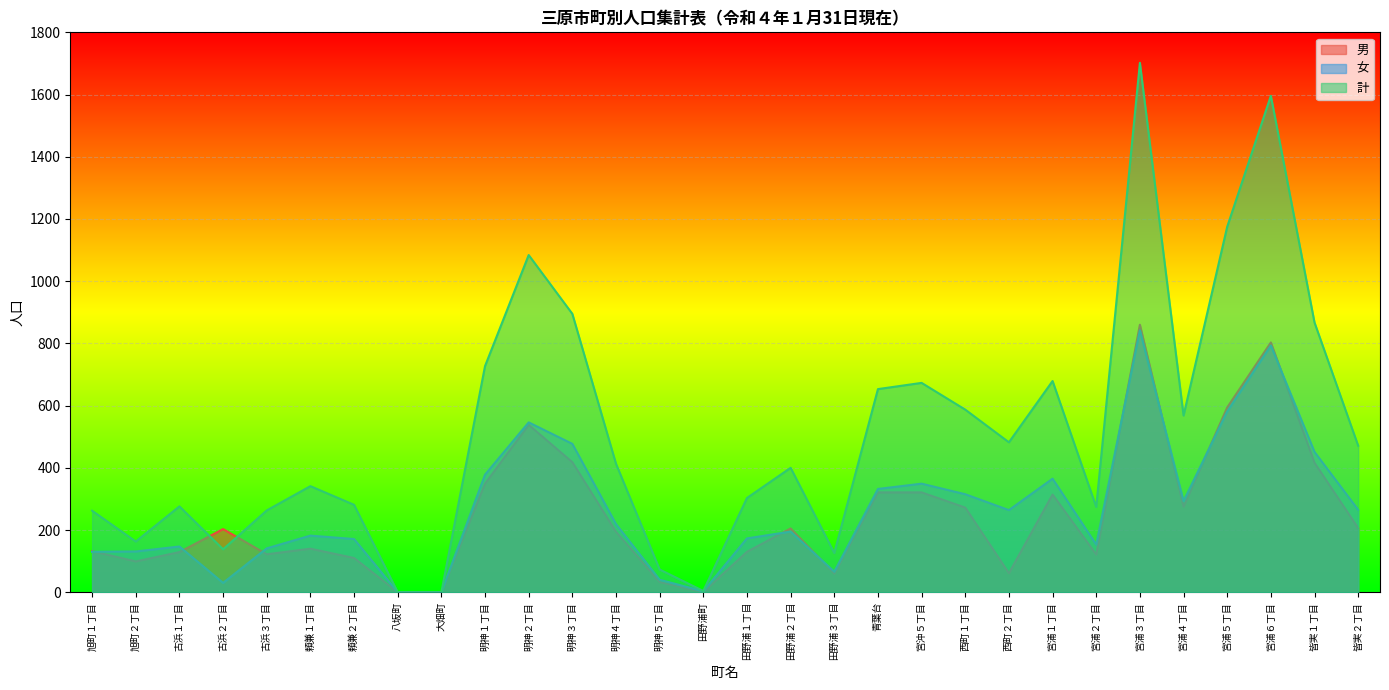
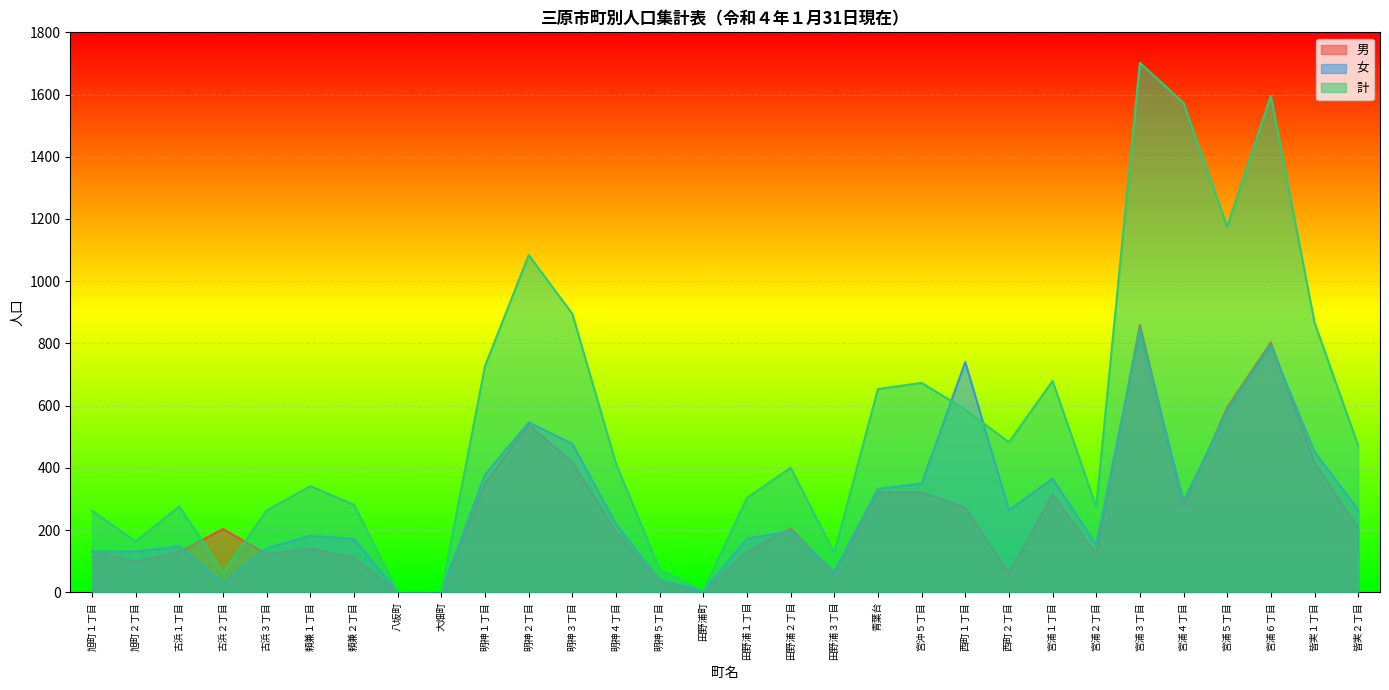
計, 古浜２丁目: 140 -> 60
女, 西町１丁目: 320 -> 740
計, 宮浦４丁目: 570 -> 1570
